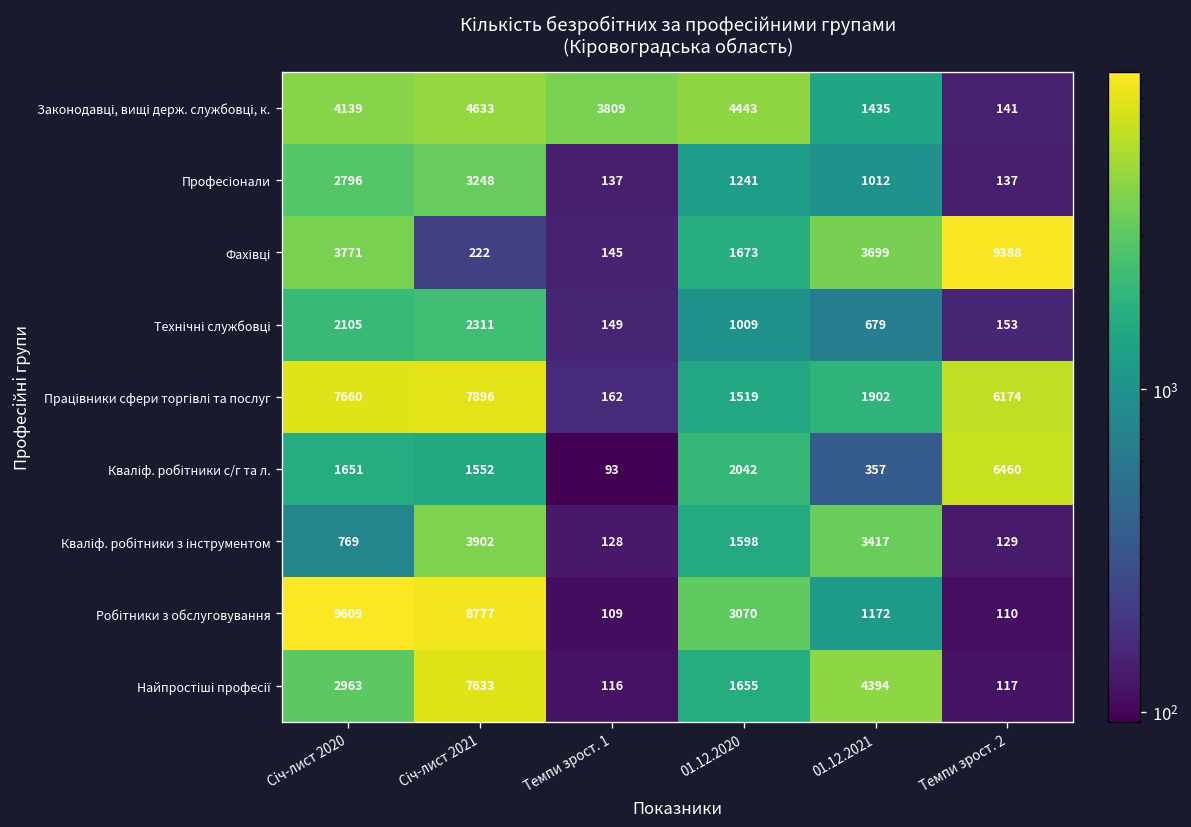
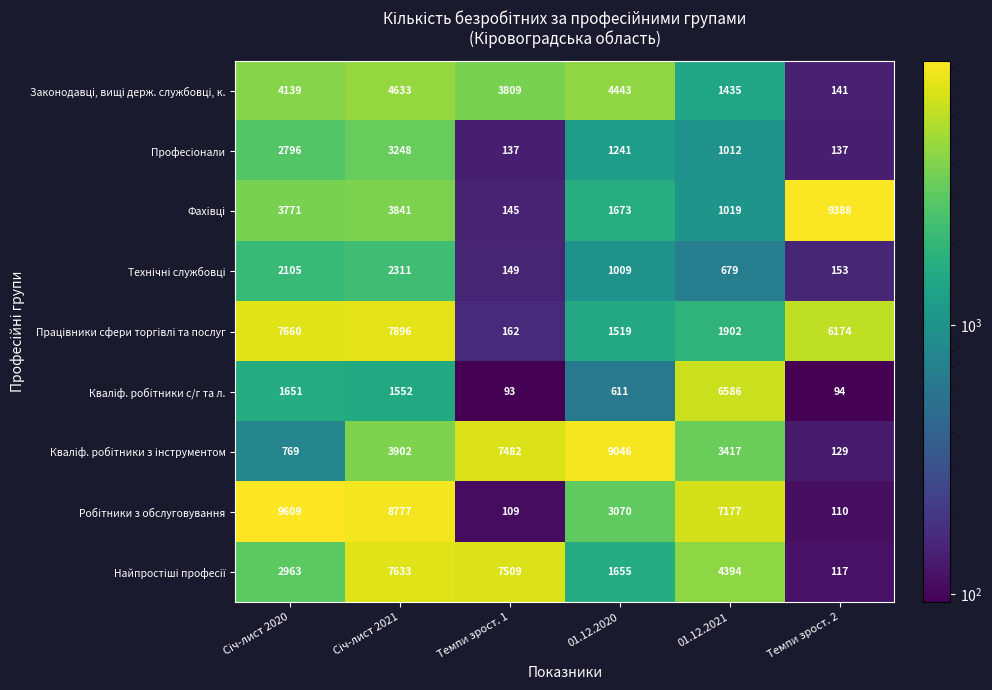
Фахівці, Сiч-лист 2021: 222 -> 3841
Фахівці, 01.12.2021: 3699 -> 1019
Кваліф. робітники с/г та л., 01.12.2020: 2042 -> 611
Кваліф. робітники с/г та л., 01.12.2021: 357 -> 6586
Кваліф. робітники с/г та л., Темпи зрост. 2: 6460 -> 94
Кваліф. робітники з інструментом, Темпи зрост. 1: 128 -> 7482
Кваліф. робітники з інструментом, 01.12.2020: 1598 -> 9046
Робітники з обслуговування, 01.12.2021: 1172 -> 7177
Найпростіші професії, Темпи зрост. 1: 116 -> 7509
